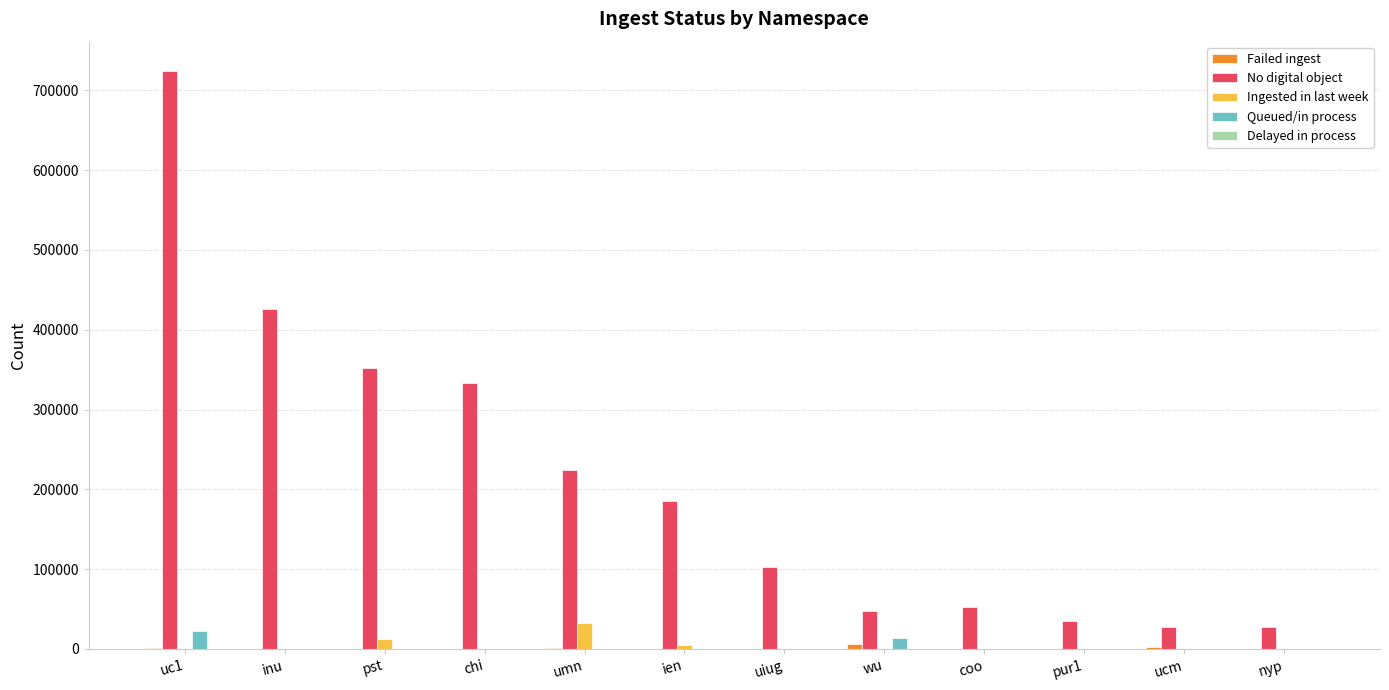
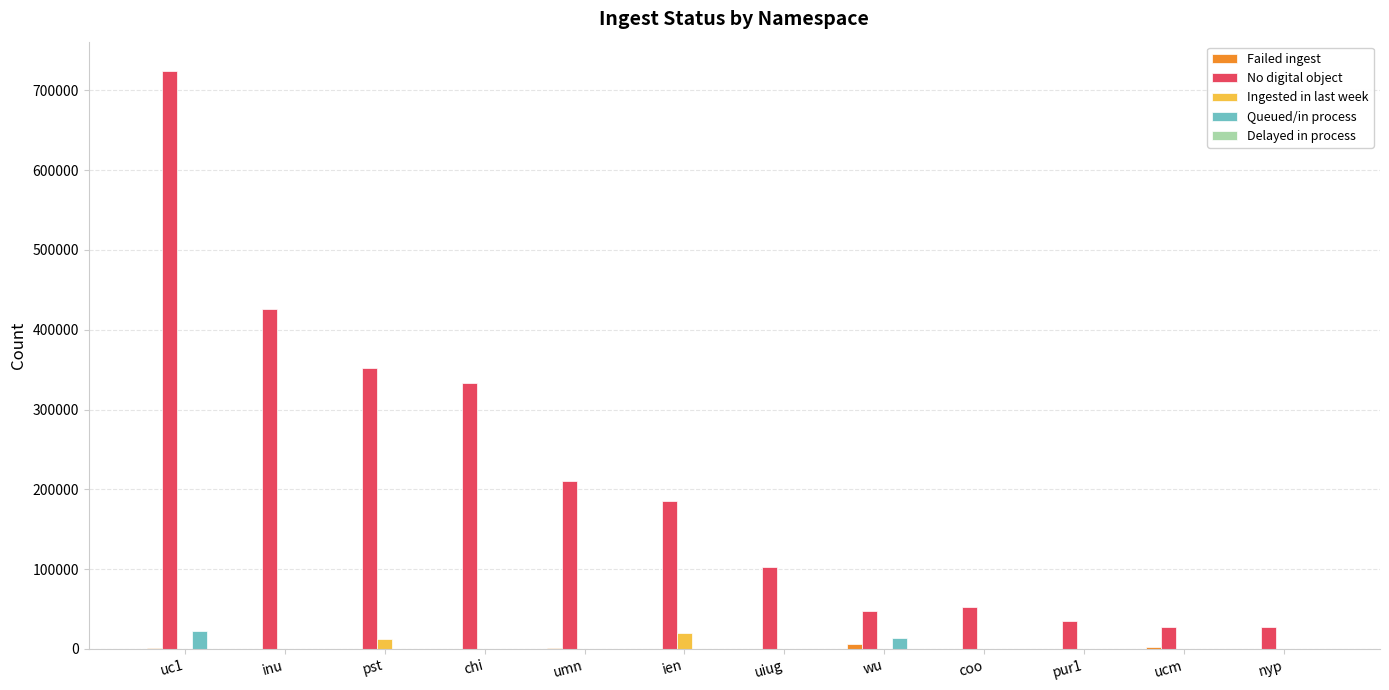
No digital object, umn: 220000 -> 210000
Ingested in last week, umn: 30000 -> 0
Ingested in last week, ien: 0 -> 20000
